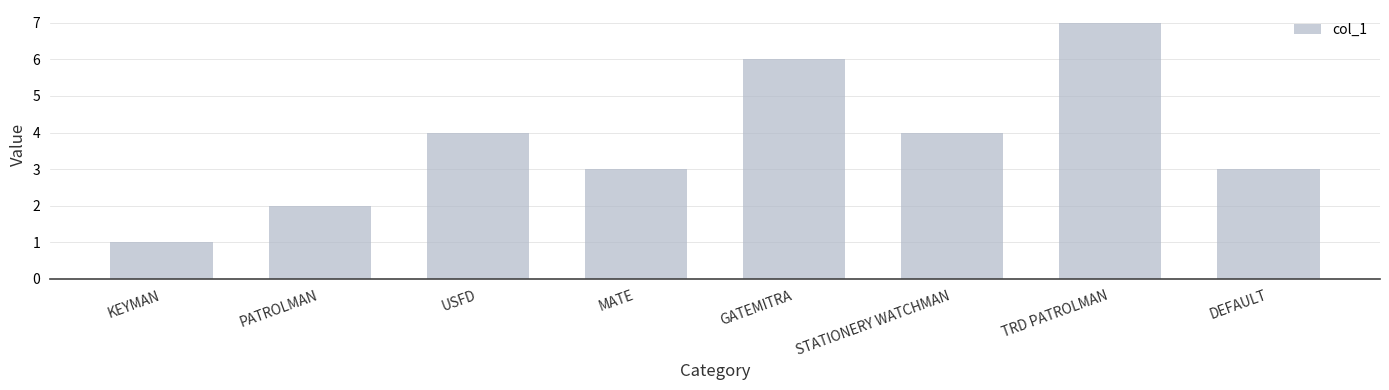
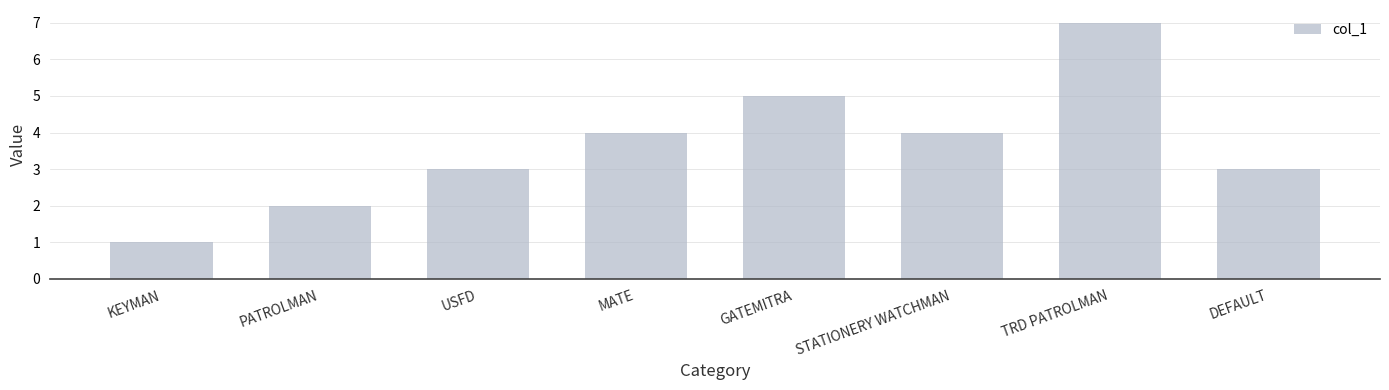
USFD: 4 -> 3
MATE: 3 -> 4
GATEMITRA: 6 -> 5
